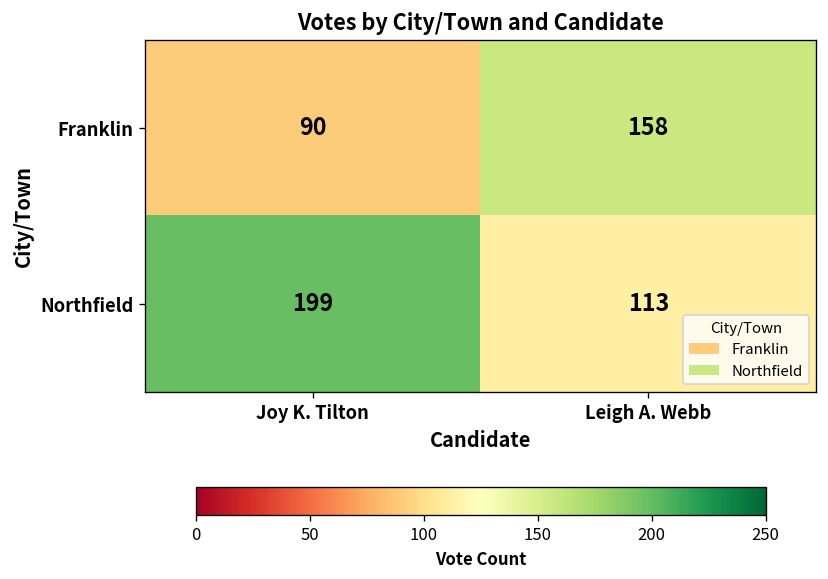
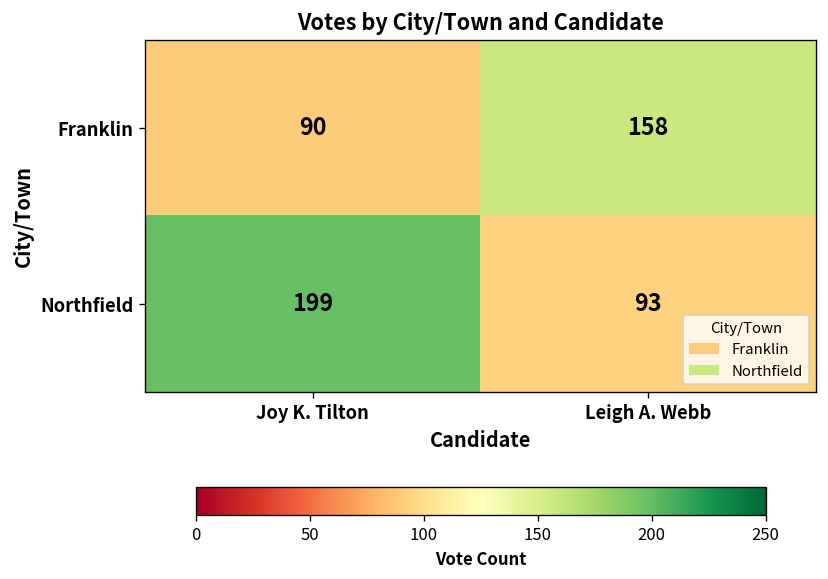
Northfield, Leigh A. Webb: 113 -> 93
